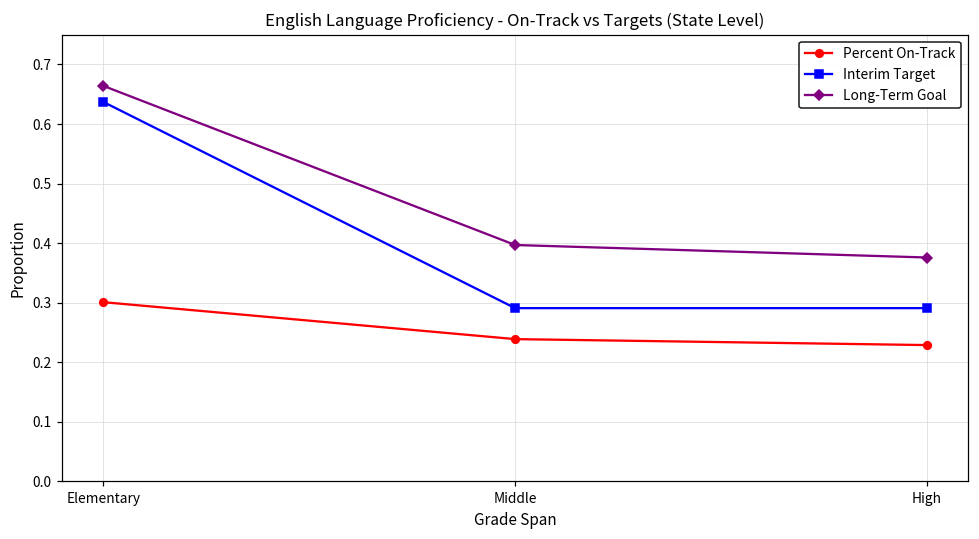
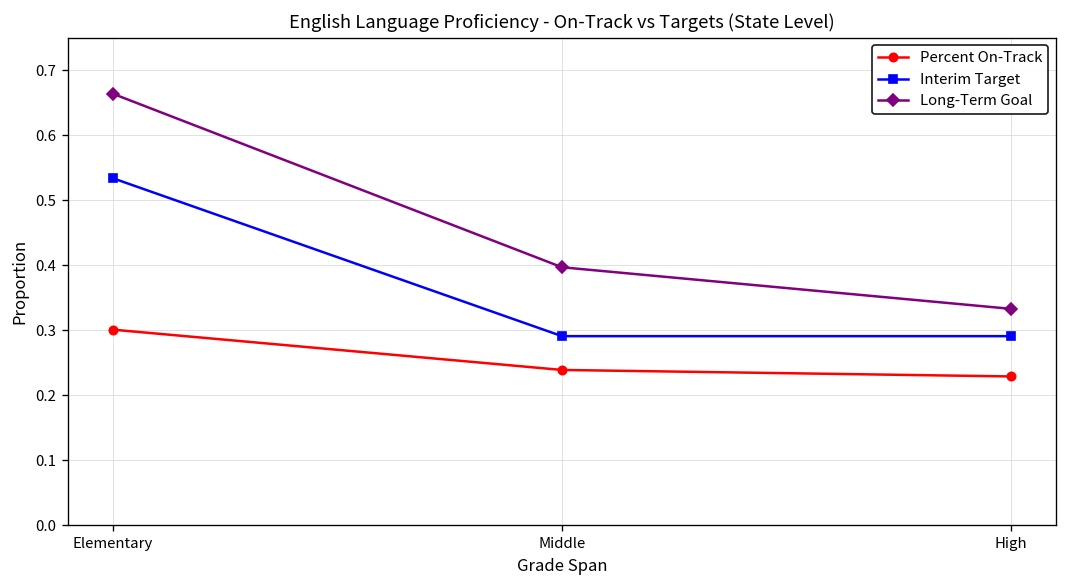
Interim Target, Elementary: 0.64 -> 0.53
Long-Term Goal, High: 0.38 -> 0.33
